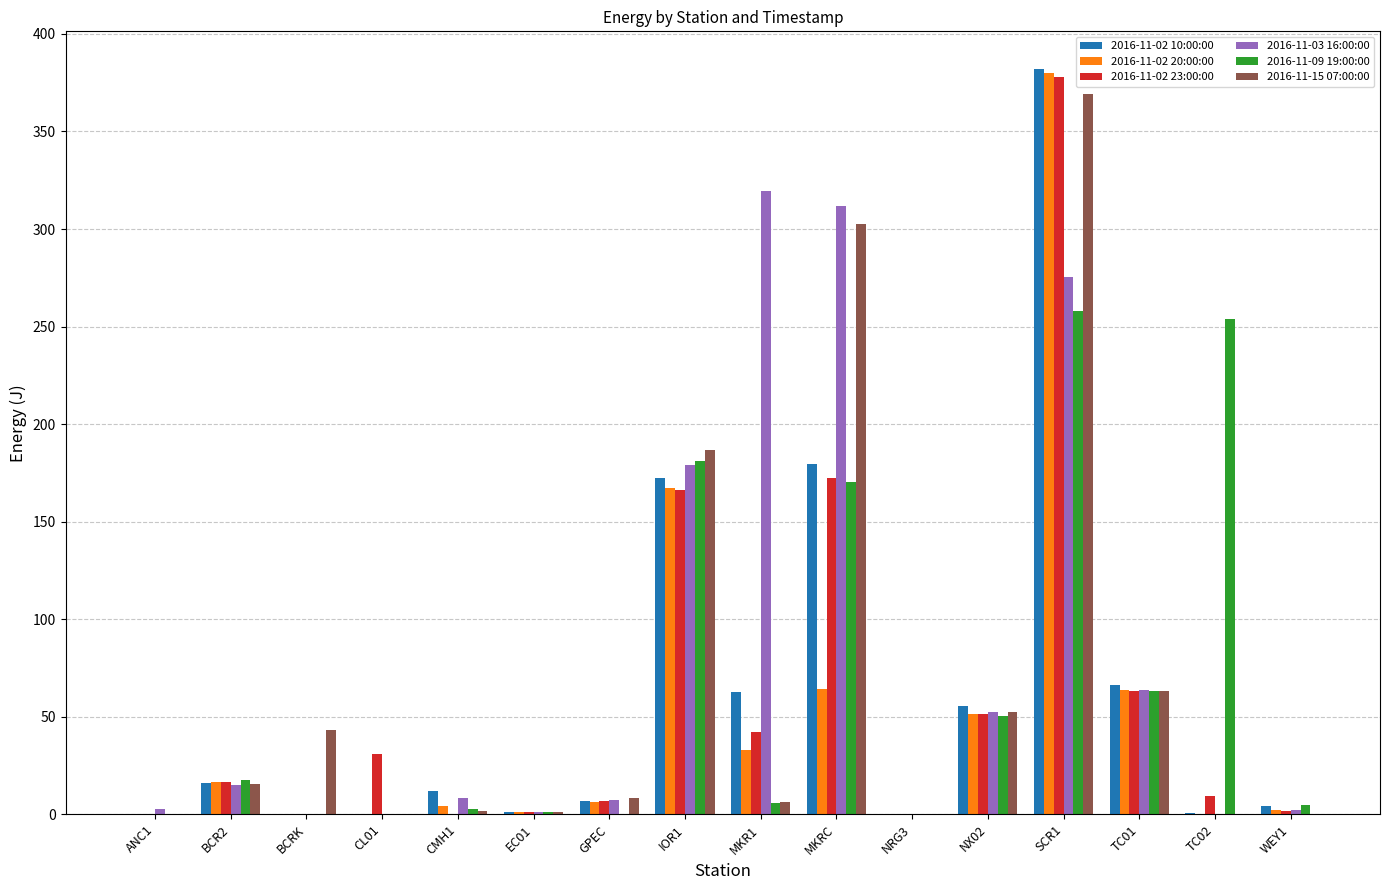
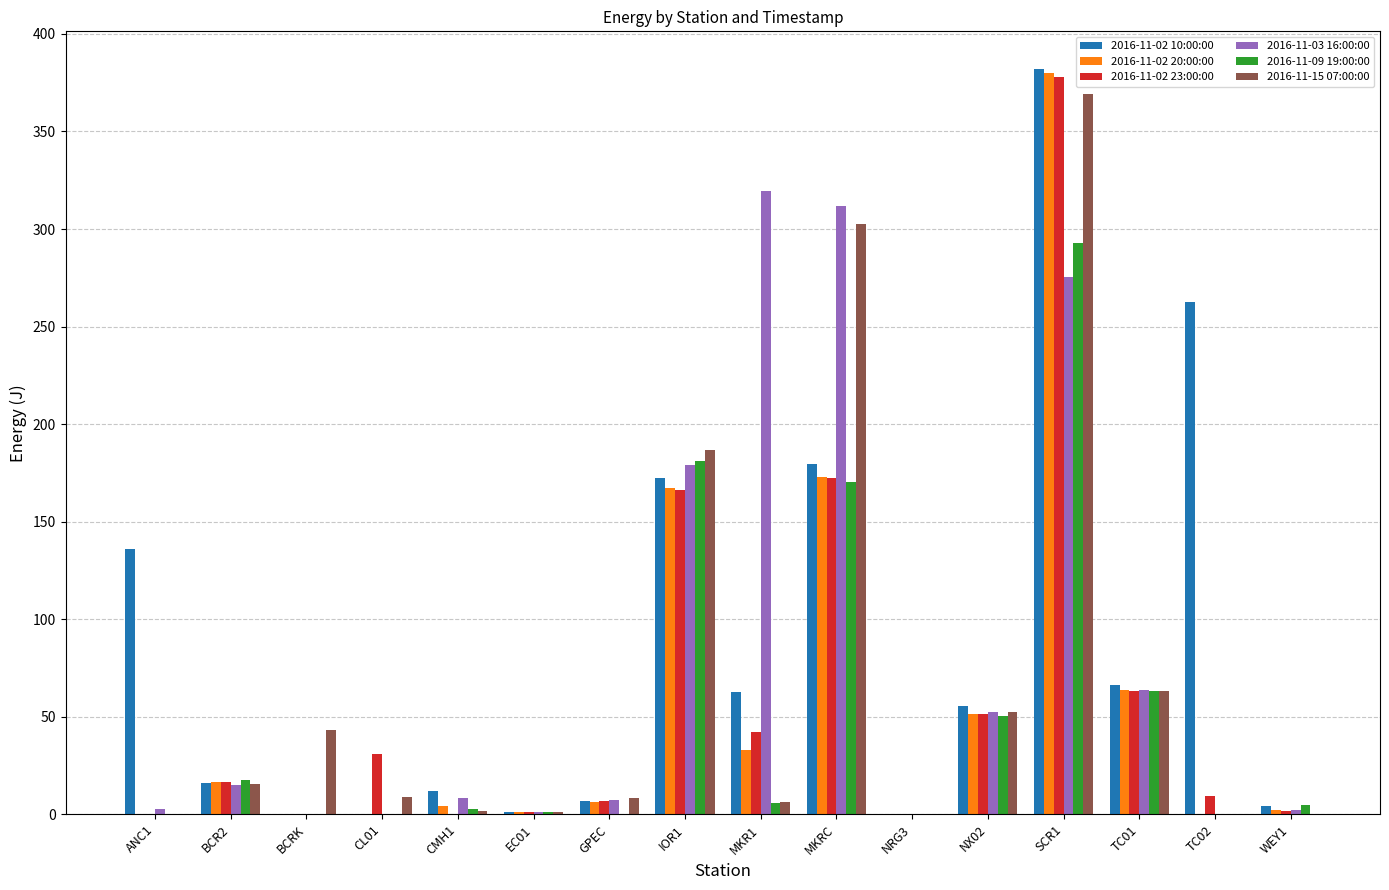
2016-11-02 10:00:00, ANC1: 0 -> 136
2016-11-15 07:00:00, CL01: 0 -> 9
2016-11-02 20:00:00, MKRC: 64 -> 173
2016-11-09 19:00:00, SCR1: 258 -> 293
2016-11-02 10:00:00, TC02: 1 -> 262
2016-11-09 19:00:00, TC02: 254 -> 0
